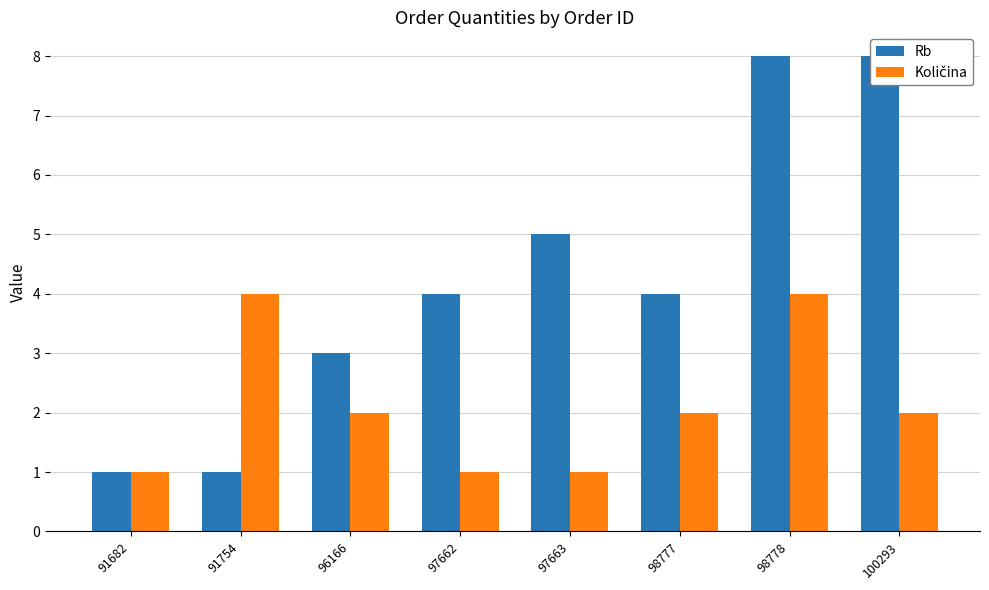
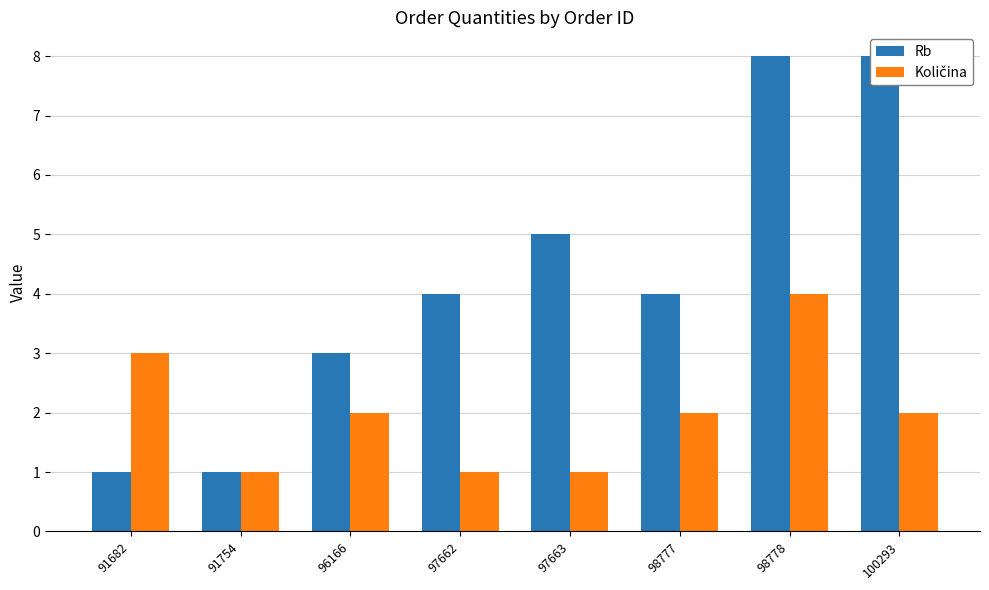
Količina, 91682: 1 -> 3
Količina, 91754: 4 -> 1
